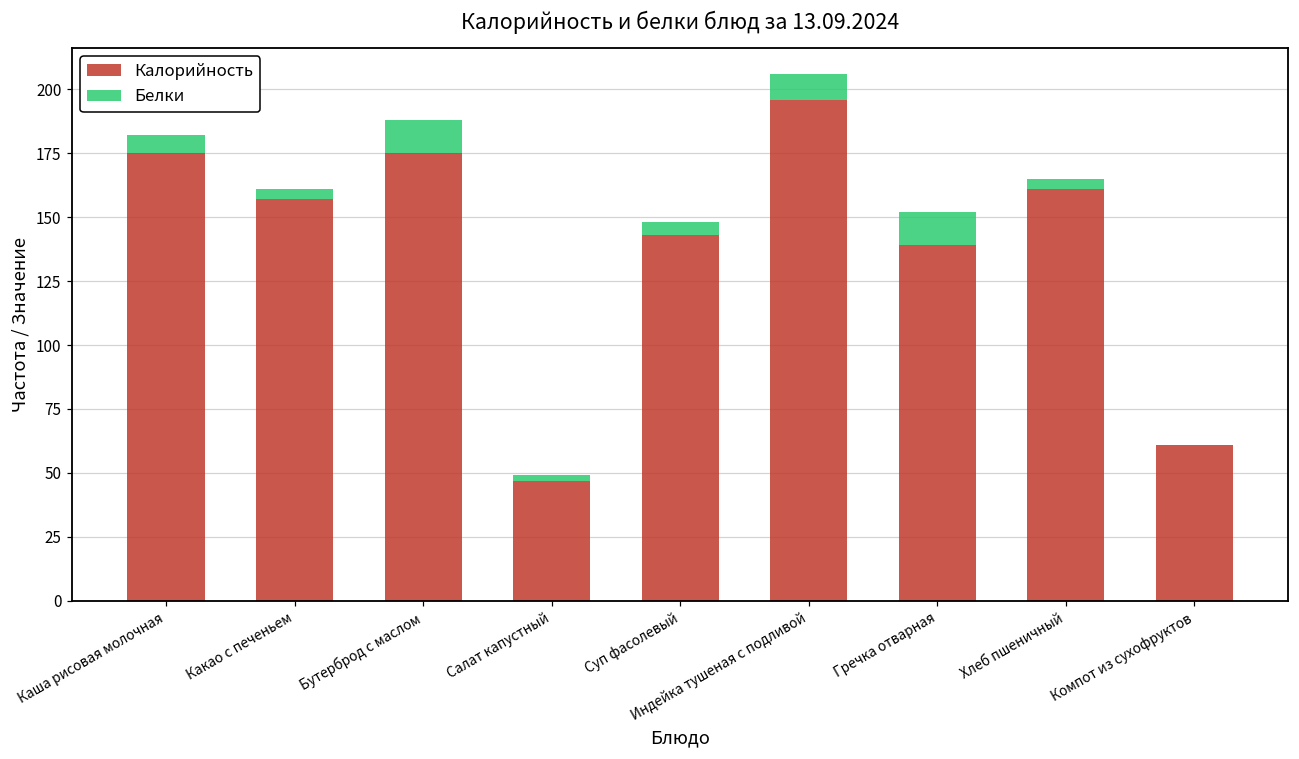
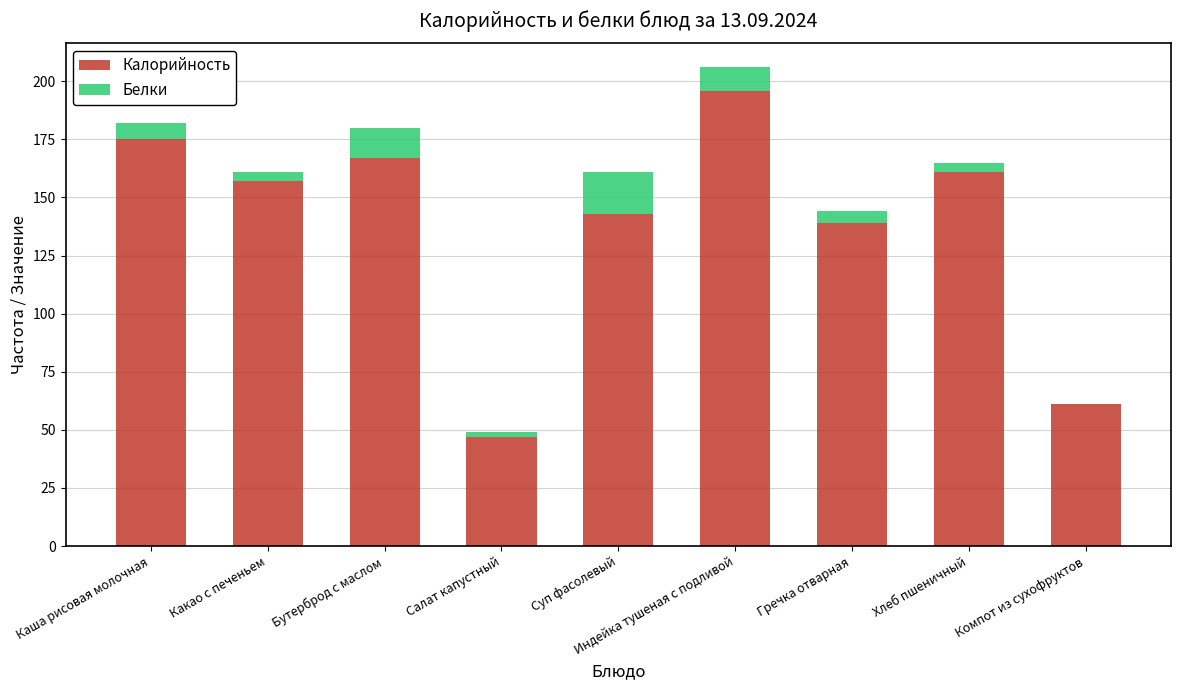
Калорийность, Бутерброд с маслом: 175 -> 167
Белки, Суп фасолевый: 5 -> 18
Белки, Гречка отварная: 13 -> 5
